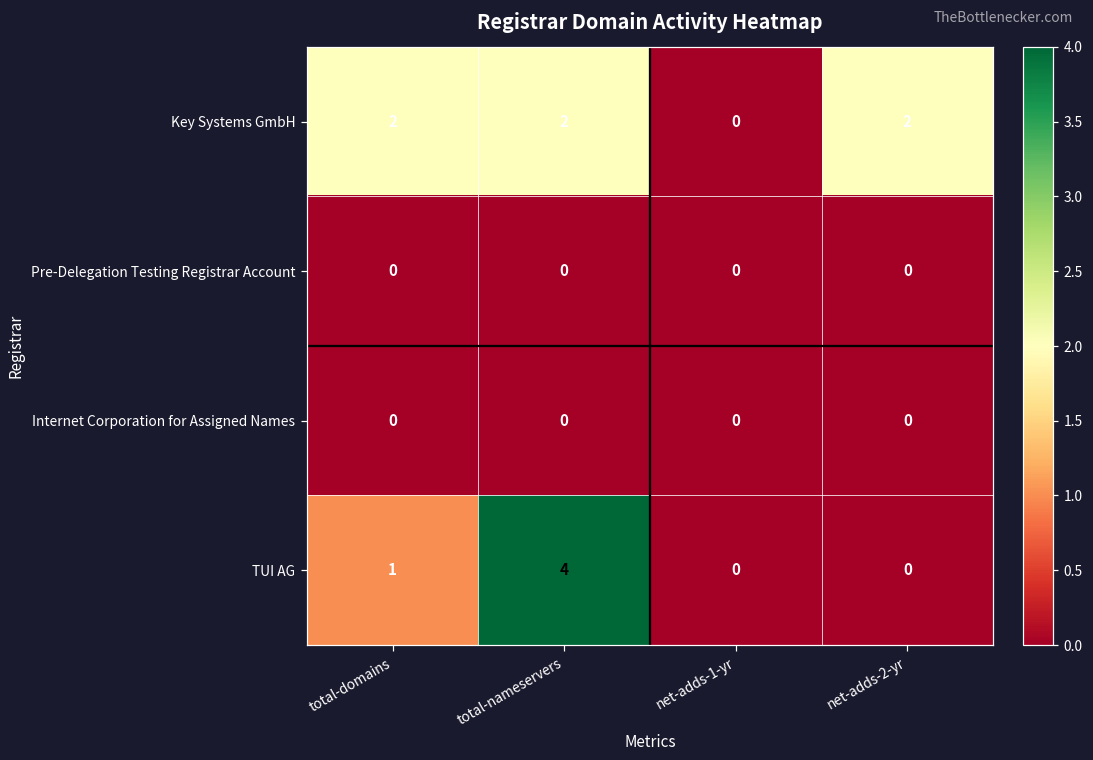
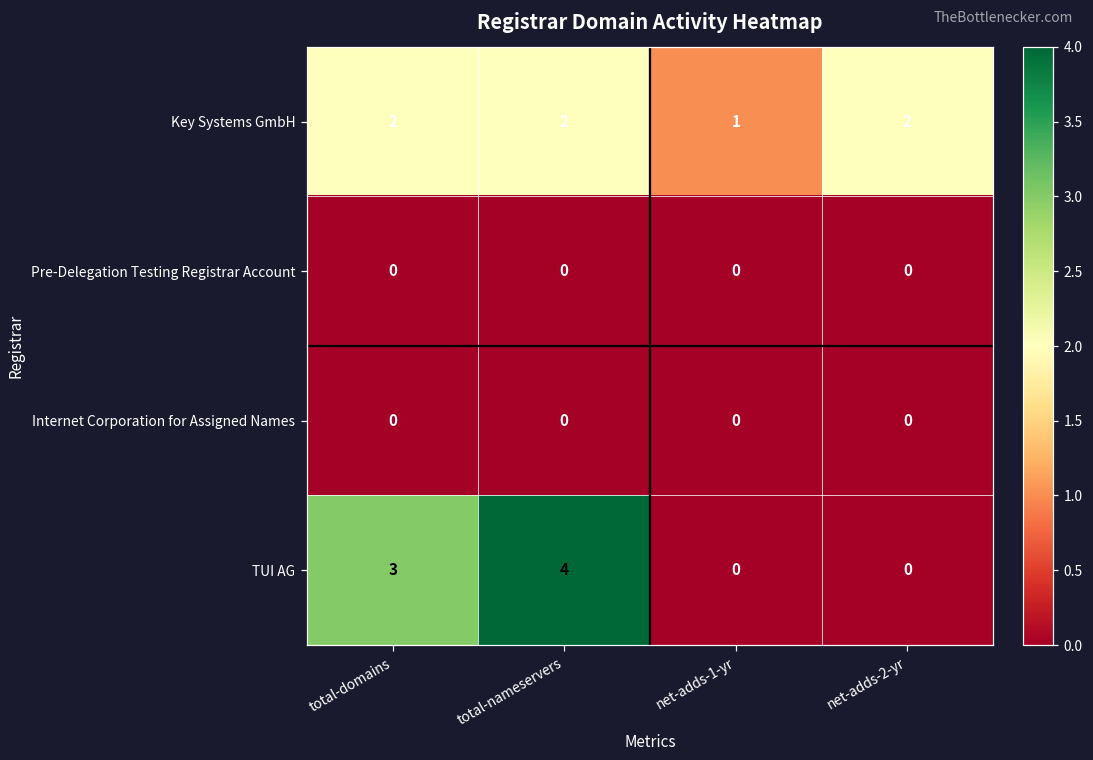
Key Systems GmbH, net-adds-1-yr: 0 -> 1
TUI AG, total-domains: 1 -> 3
